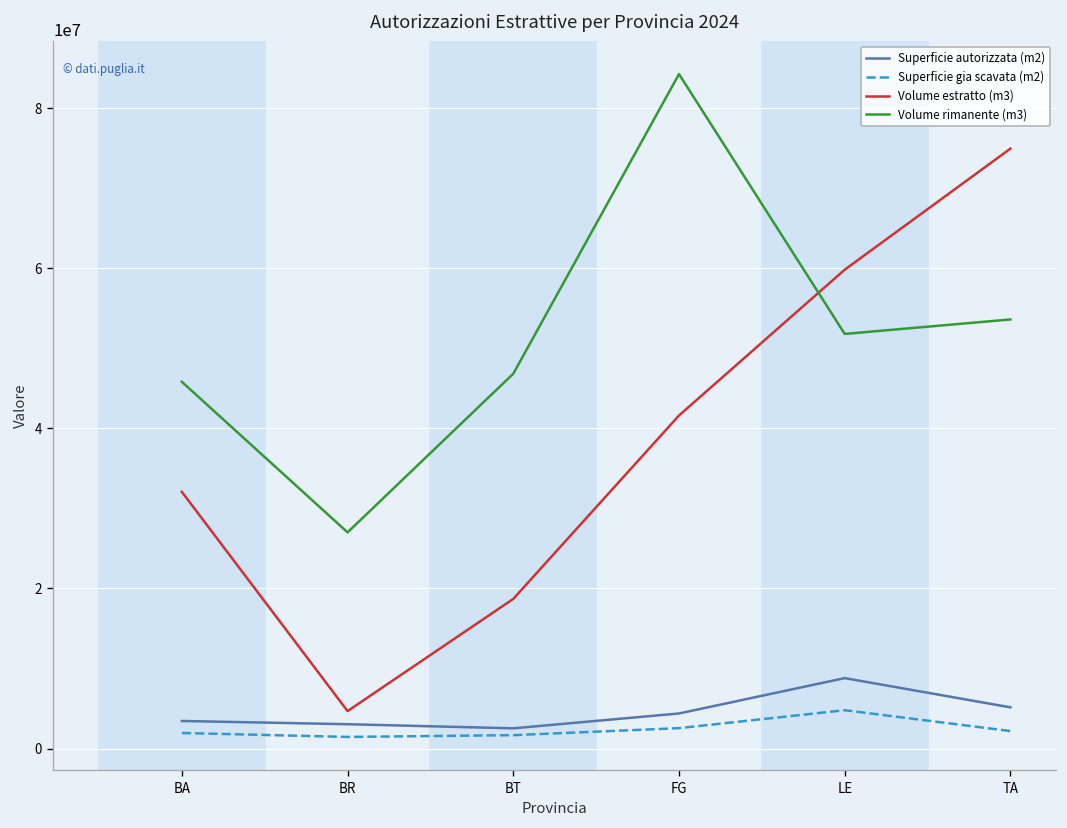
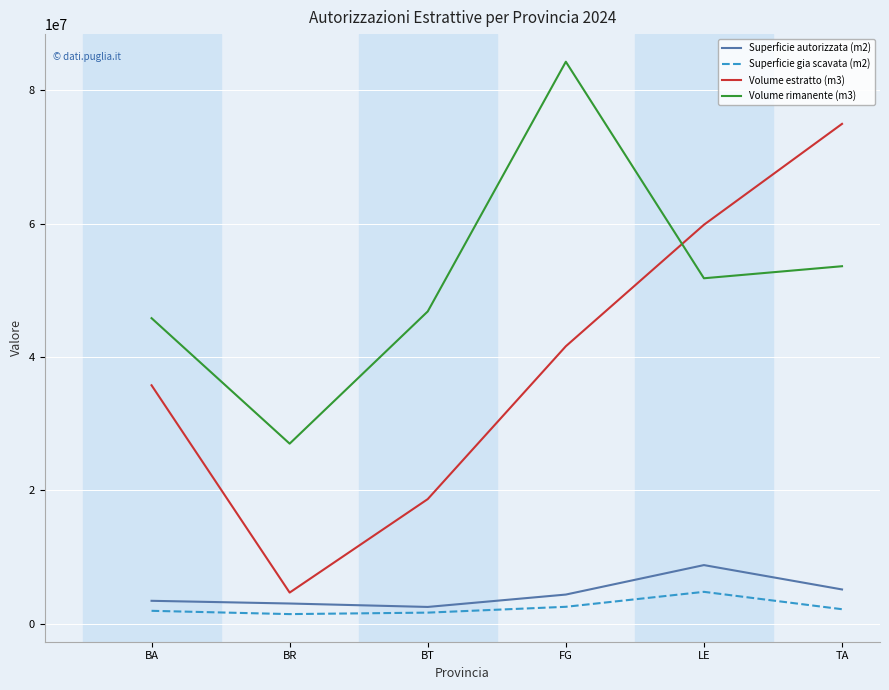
Volume estratto (m3), BA: 32000000 -> 36000000
